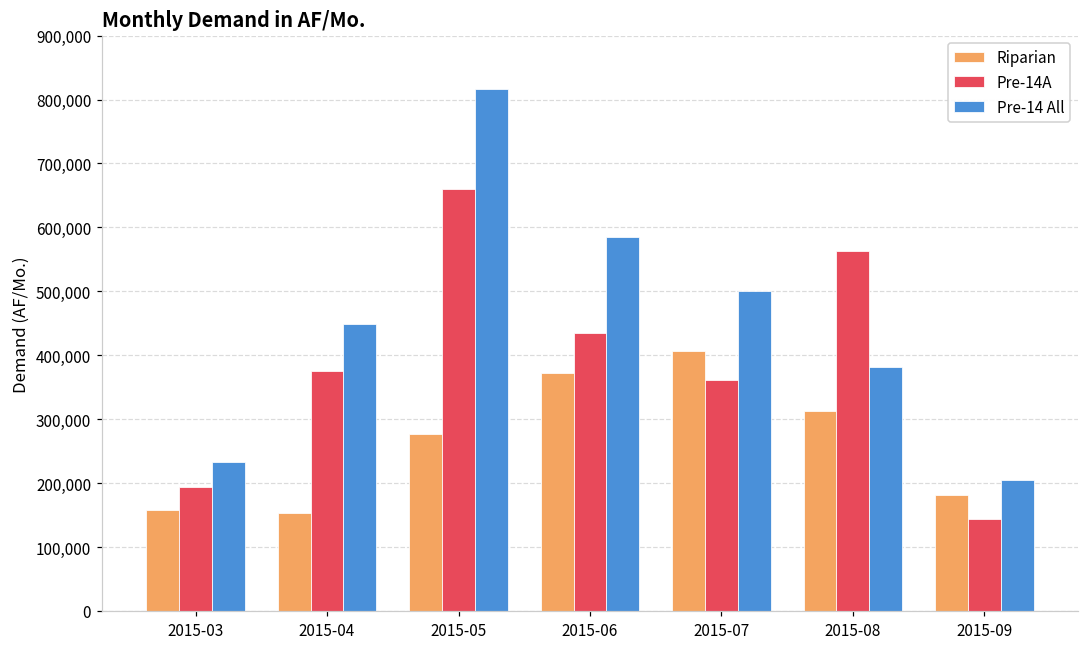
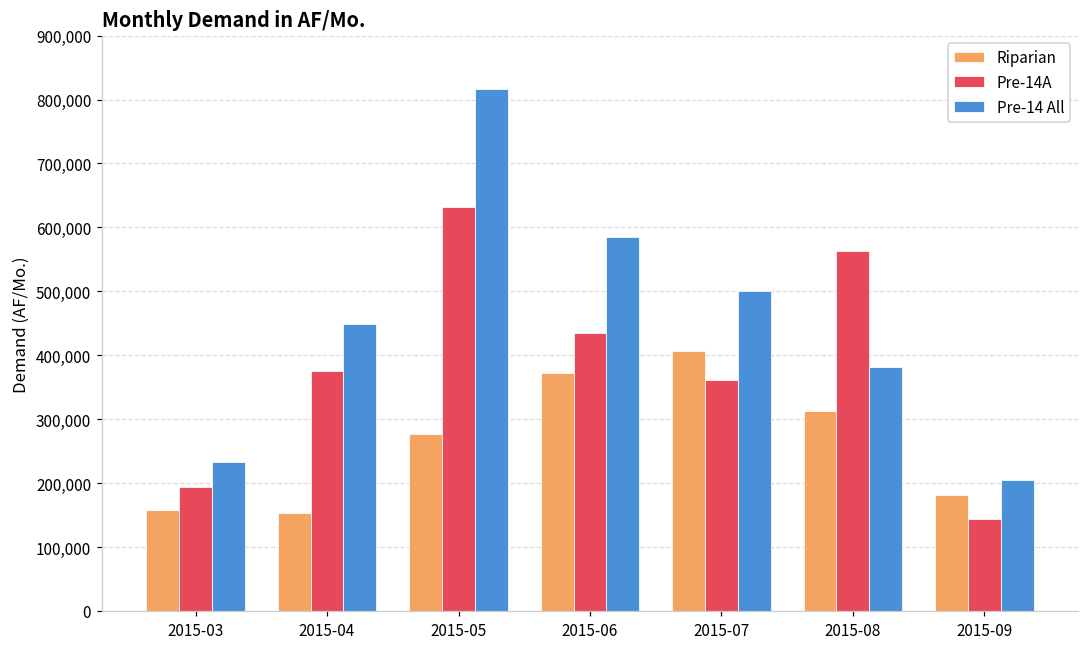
Pre-14A, 2015-05: 660,000 -> 630,000
